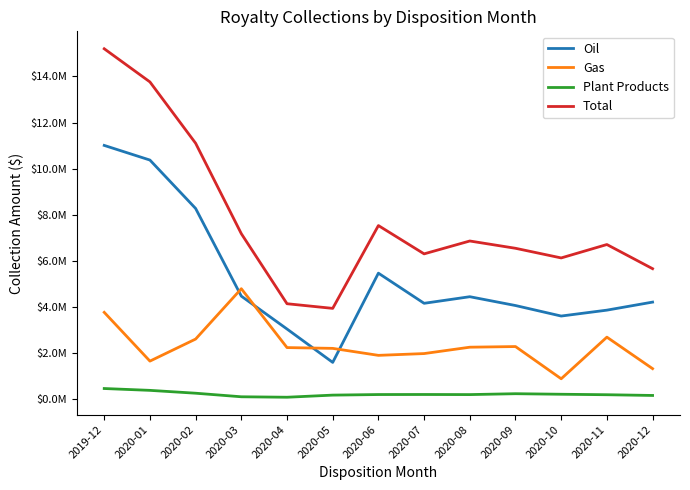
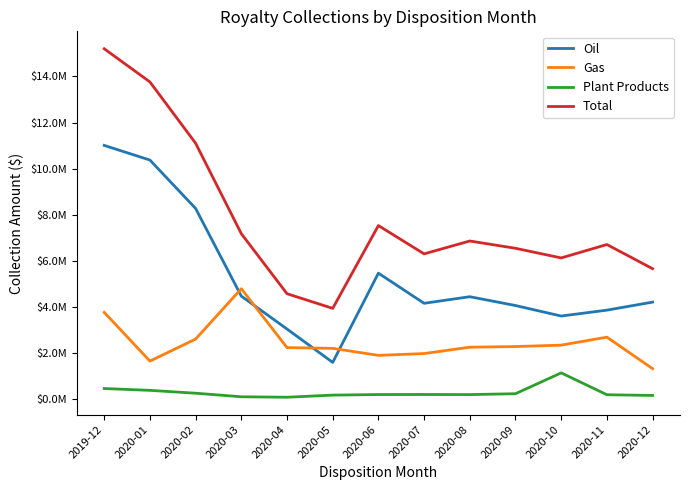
Total, 2020-04: $4100000 -> $4600000
Gas, 2020-10: $900000 -> $2300000
Plant Products, 2020-10: $200000 -> $1100000
